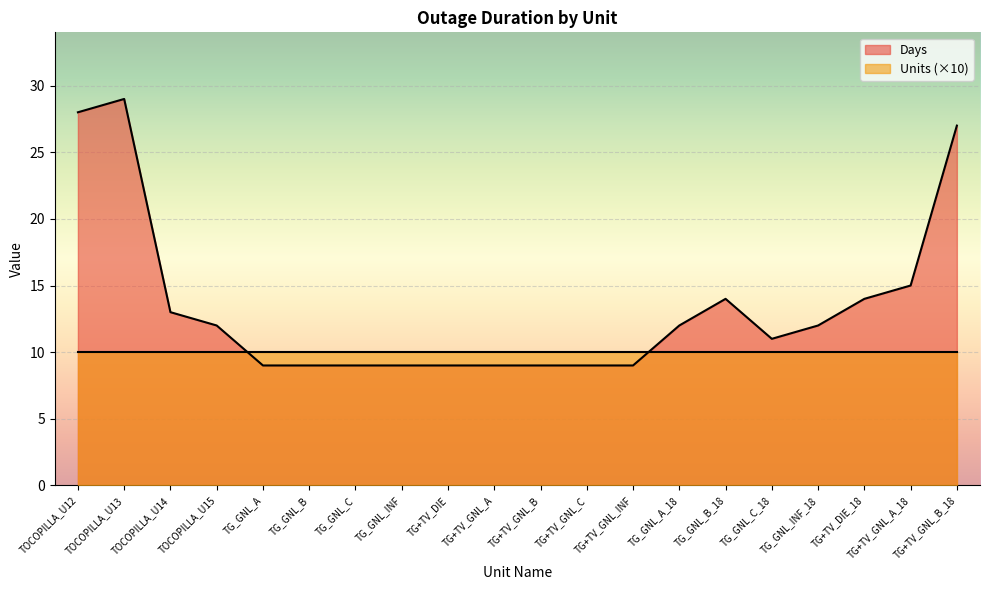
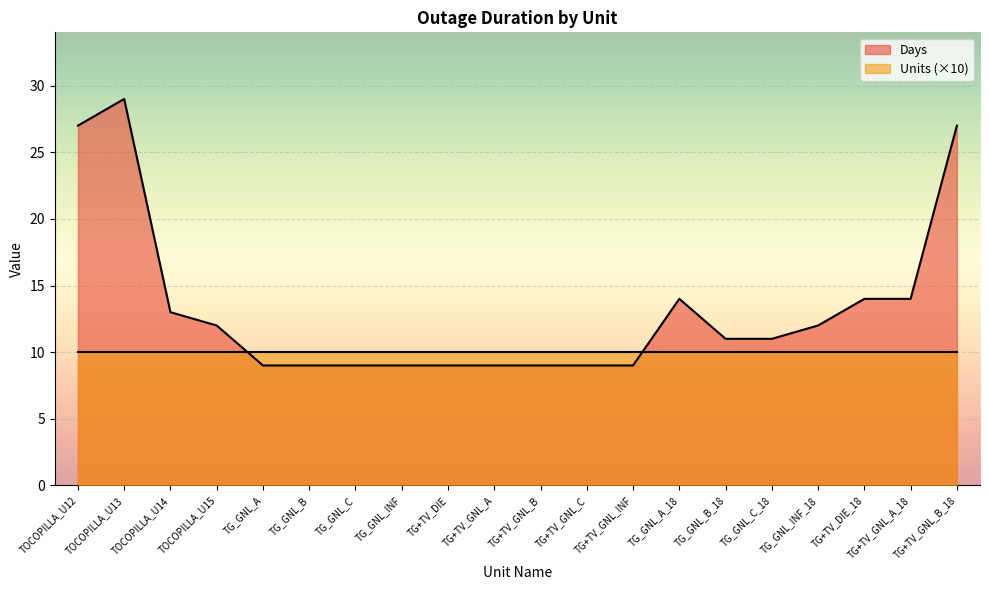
Days, TOCOPILLA_U12: 28 -> 27
Days, TG_GNL_A_18: 12 -> 14
Days, TG_GNL_B_18: 14 -> 11
Days, TG+TV_GNL_A_18: 15 -> 14
